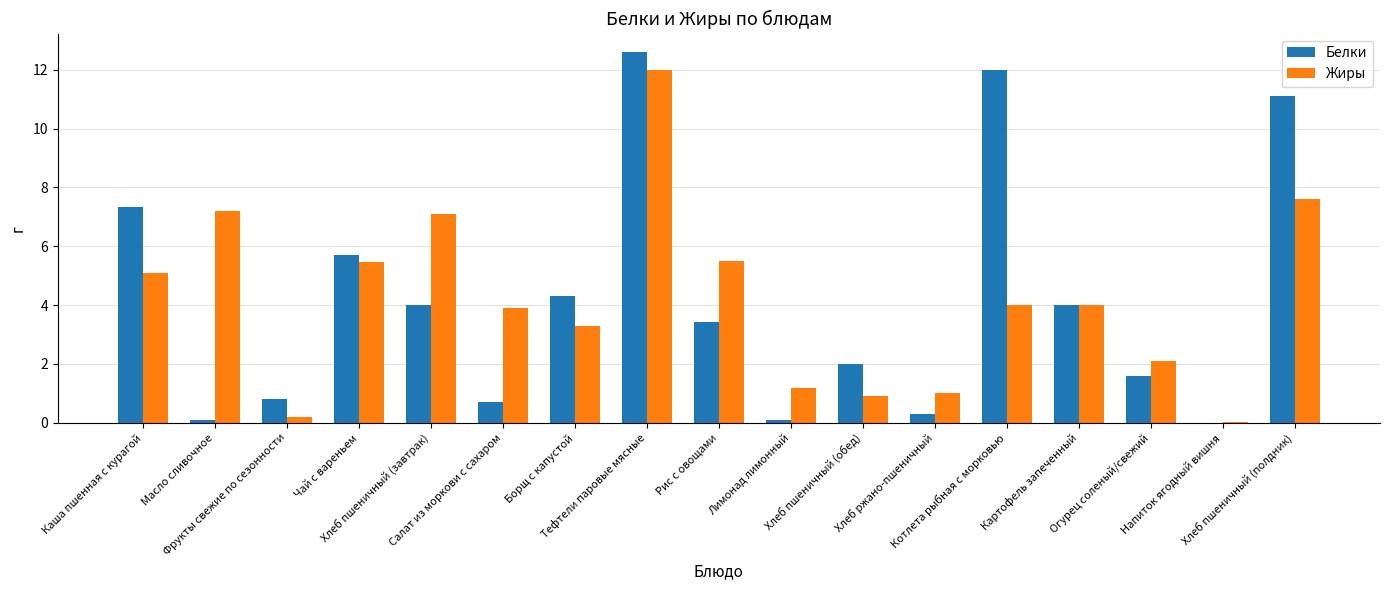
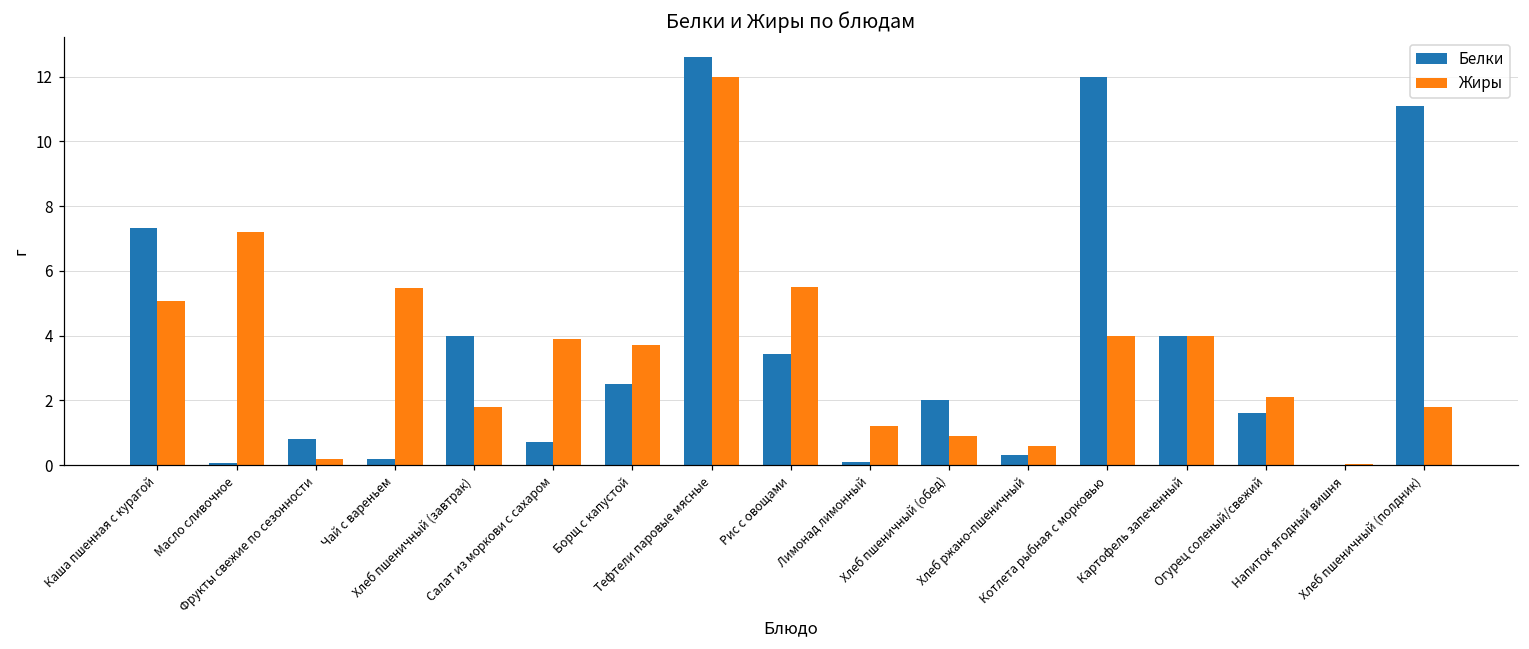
Белки, Чай с вареньем: 5.7 -> 0.2
Жиры, Хлеб пшеничный (завтрак): 7.1 -> 1.8
Белки, Борщ с капустой: 4.3 -> 2.5
Жиры, Борщ с капустой: 3.3 -> 3.7
Жиры, Хлеб ржано-пшеничный: 1.0 -> 0.6
Жиры, Хлеб пшеничный (полдник): 7.6 -> 1.8
